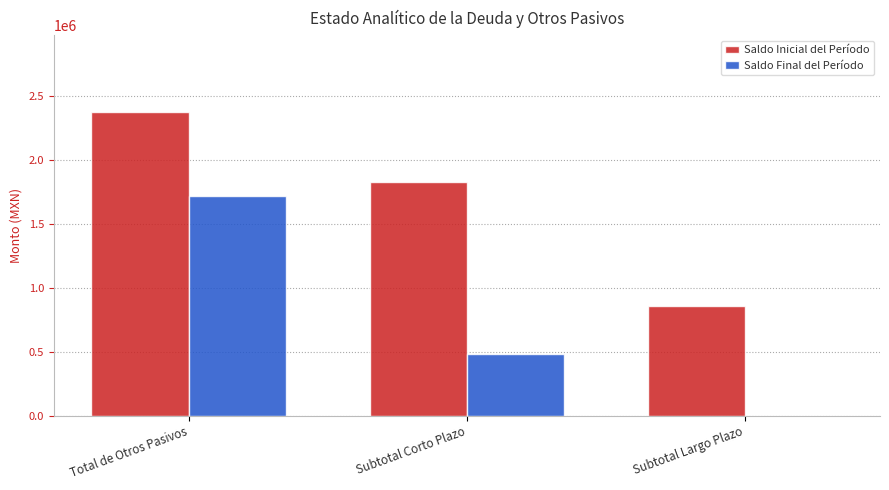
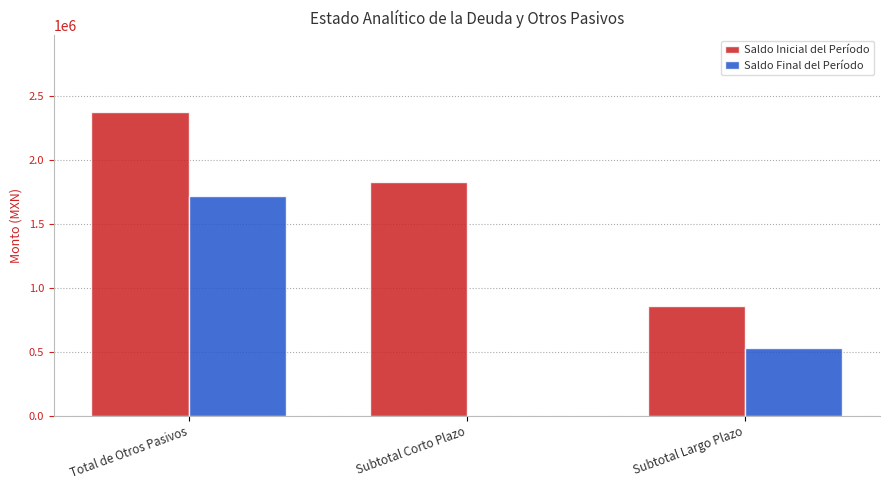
Saldo Final del Período, Subtotal Corto Plazo: 480000 -> 0
Saldo Final del Período, Subtotal Largo Plazo: 0 -> 530000
